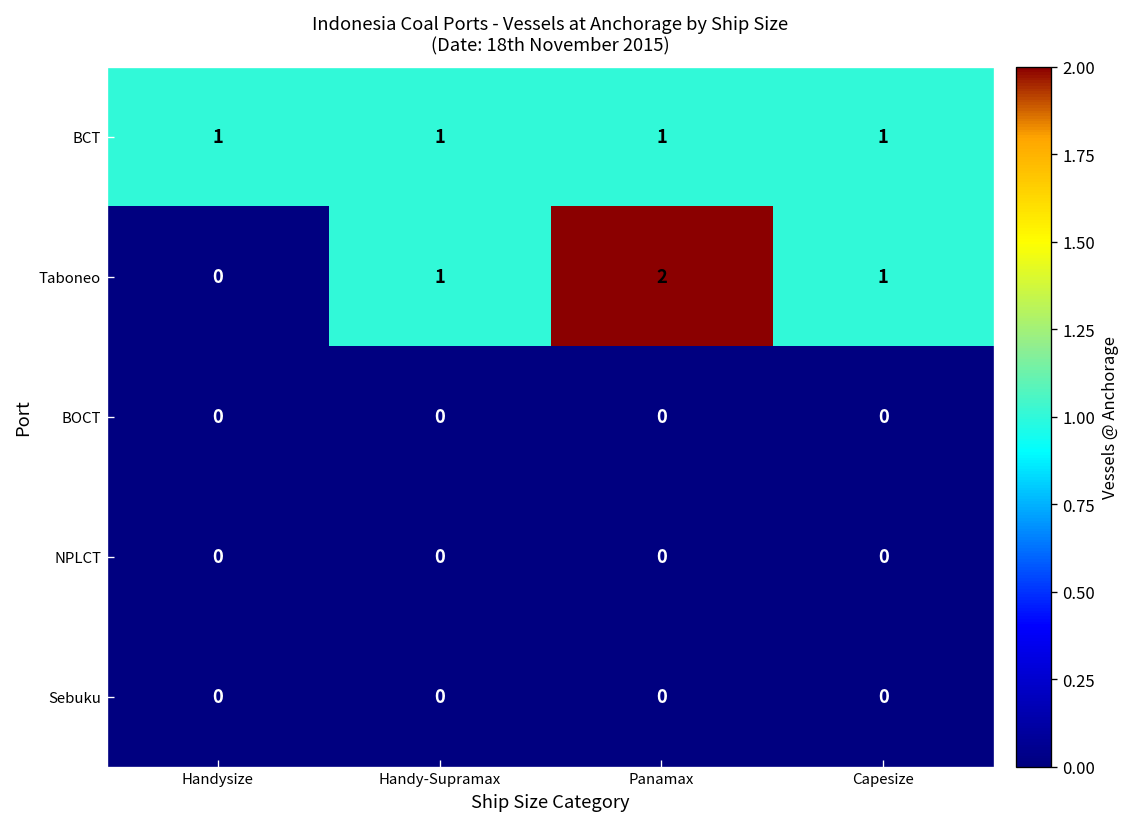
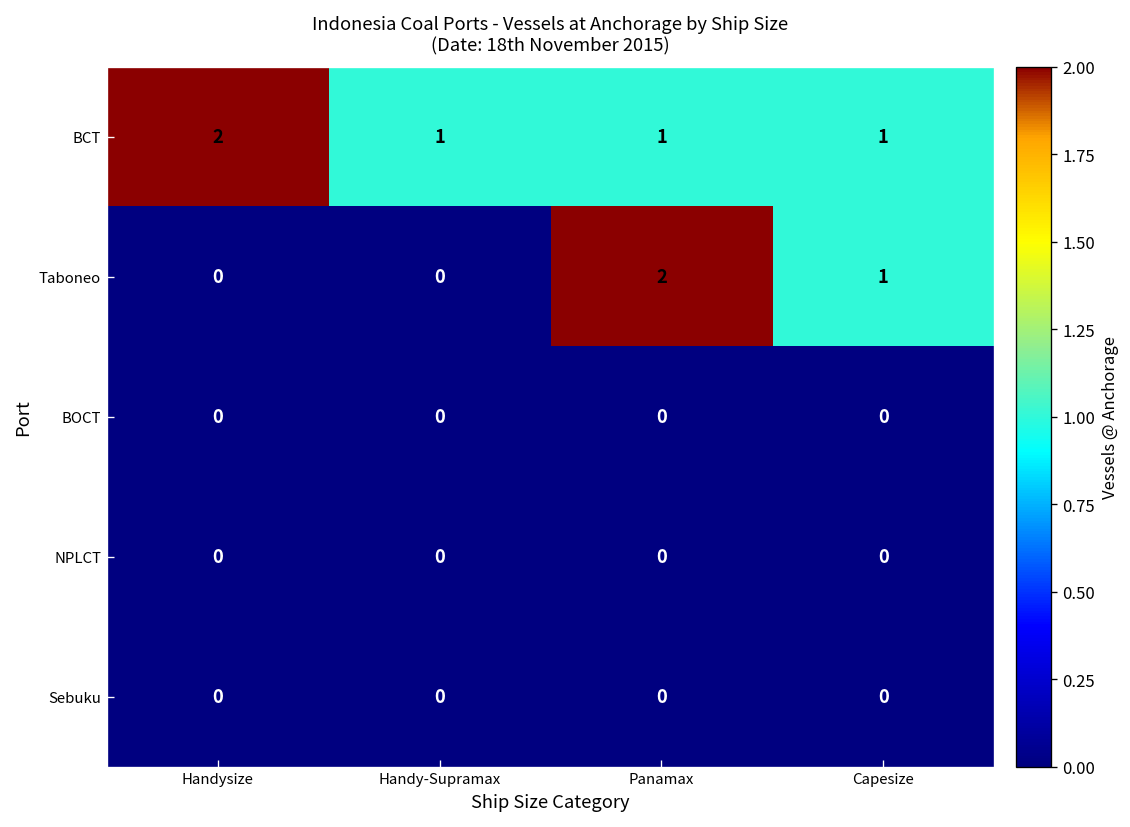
BCT, Handysize: 1 -> 2
Taboneo, Handy-Supramax: 1 -> 0
